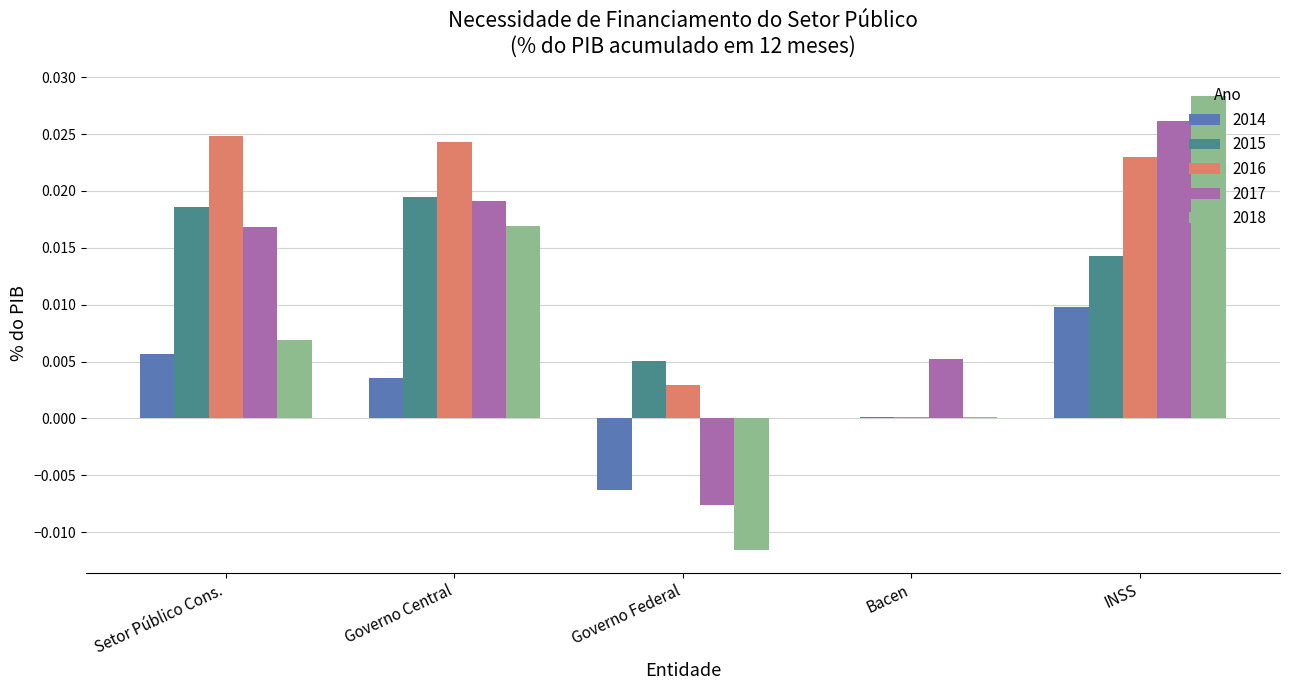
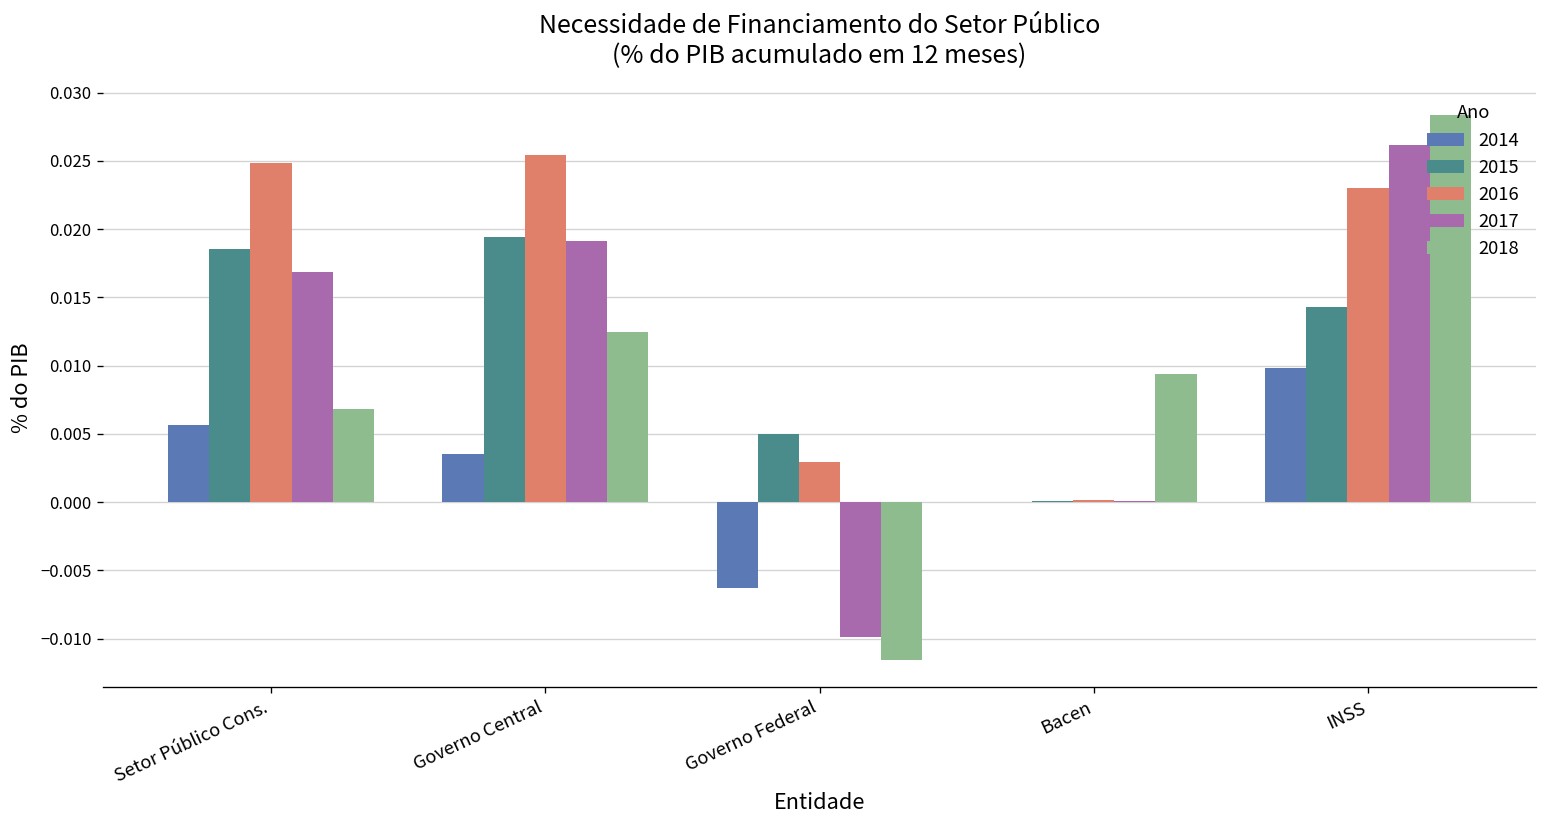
2016, Governo Central: 0.0243 -> 0.0254
2018, Governo Central: 0.0169 -> 0.0125
2017, Governo Federal: -0.0077 -> -0.0099
2017, Bacen: 0.0053 -> 0.0001
2018, Bacen: 0.0001 -> 0.0094
